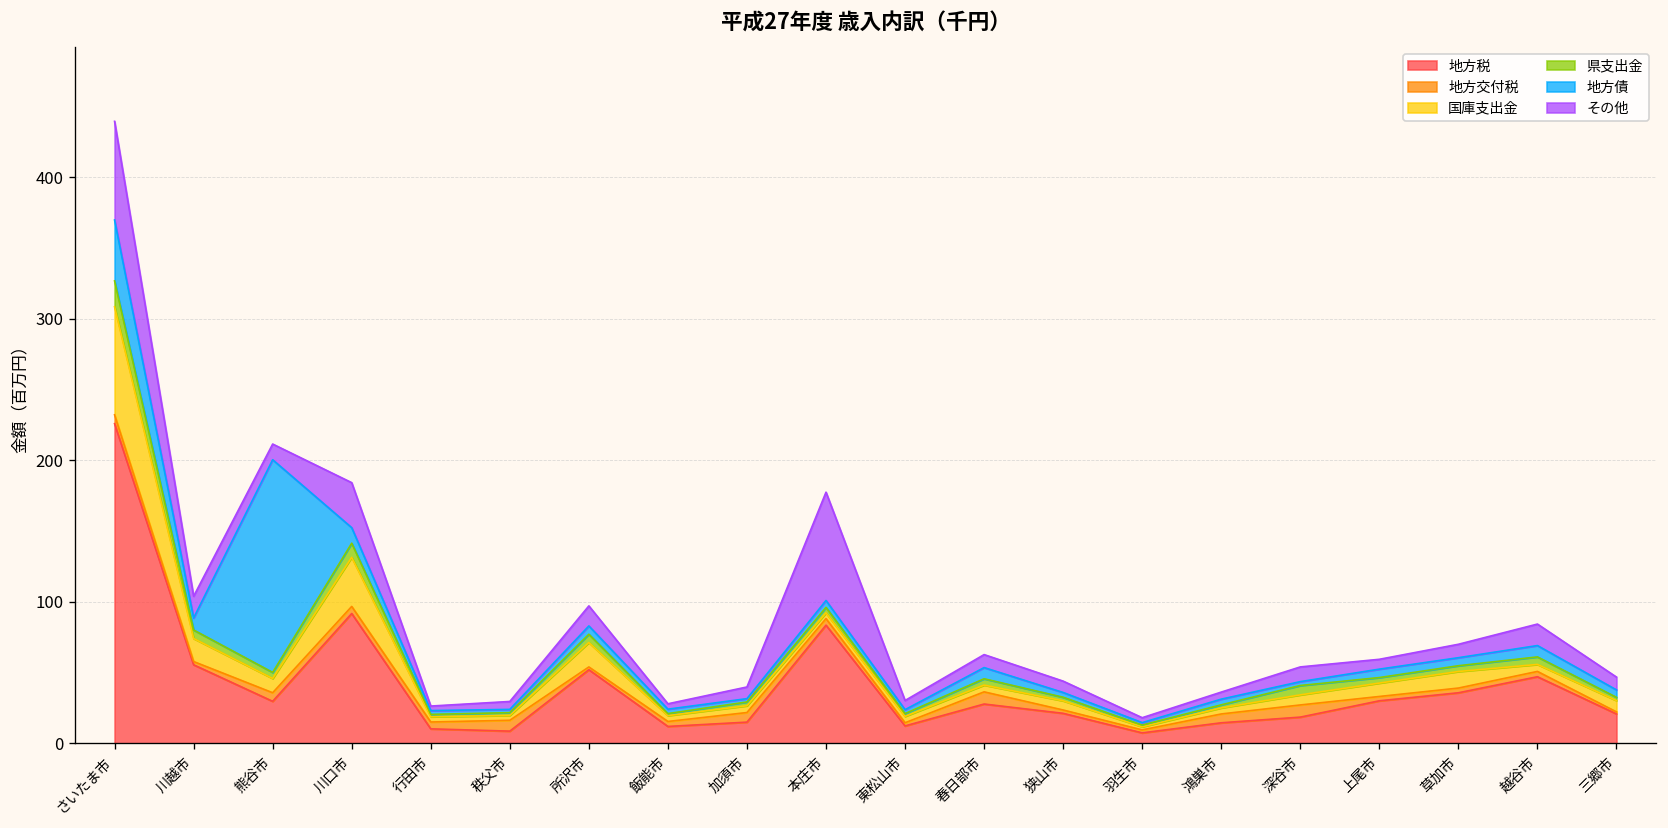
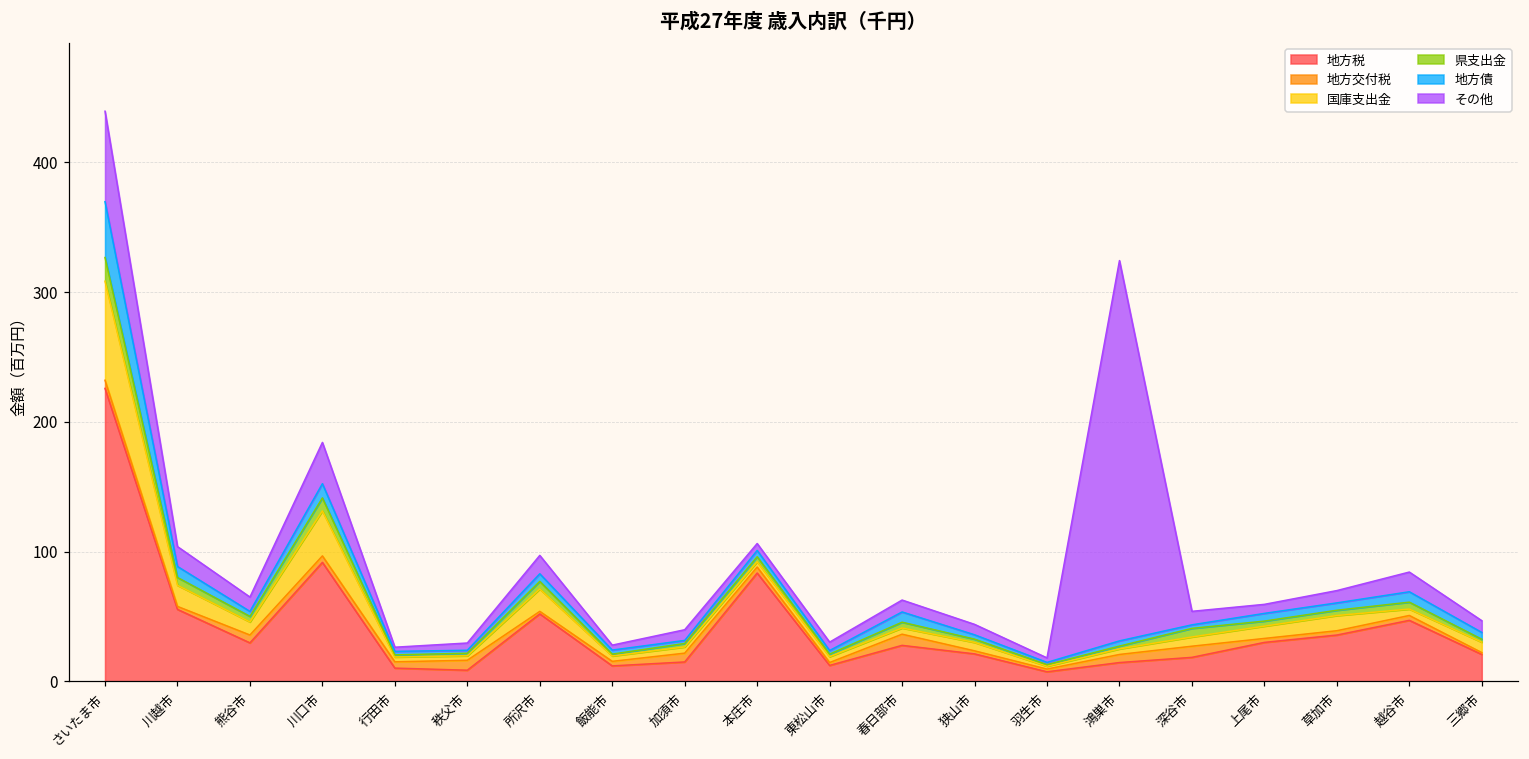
地方債, 熊谷市: 150 -> 4
その他, 本庄市: 77 -> 5
その他, 鴻巣市: 5 -> 293
